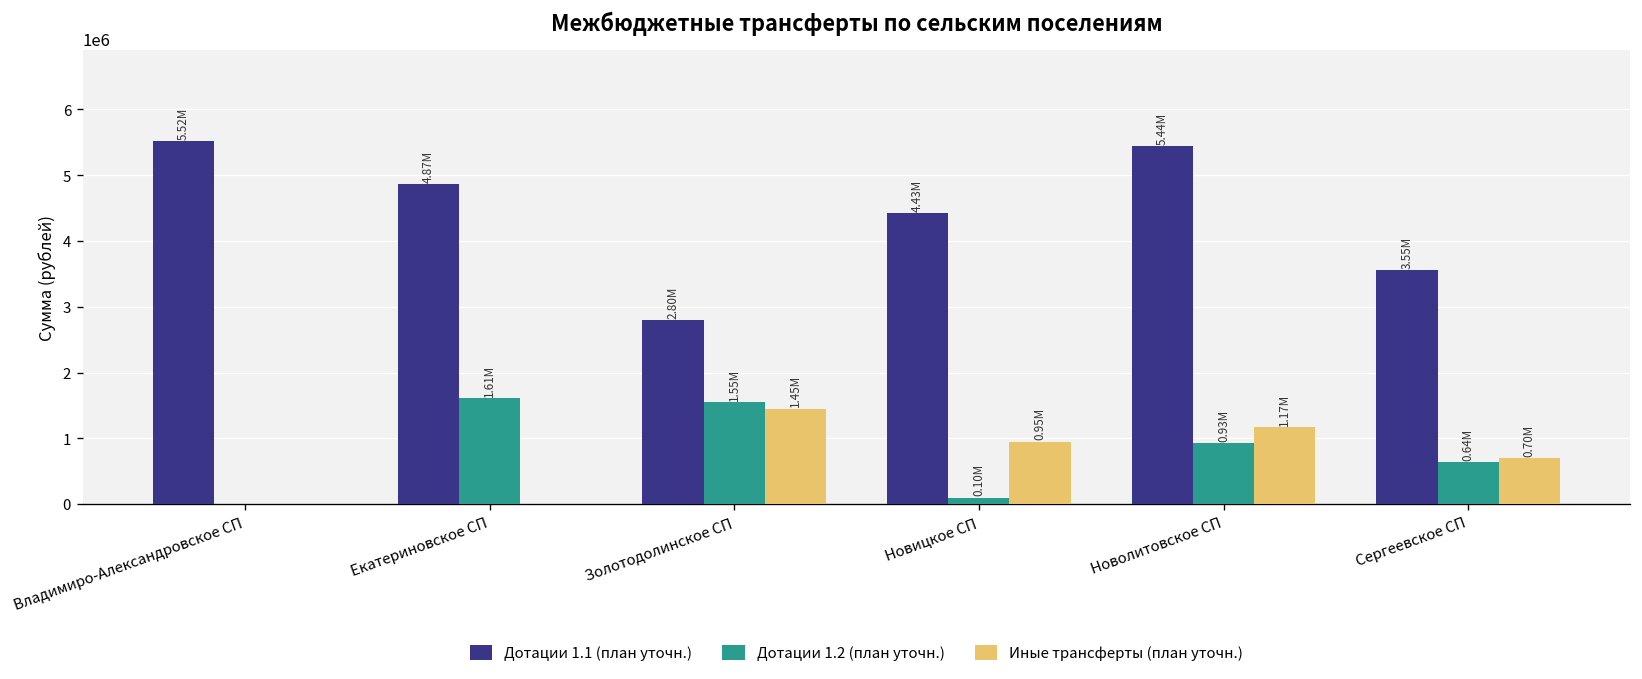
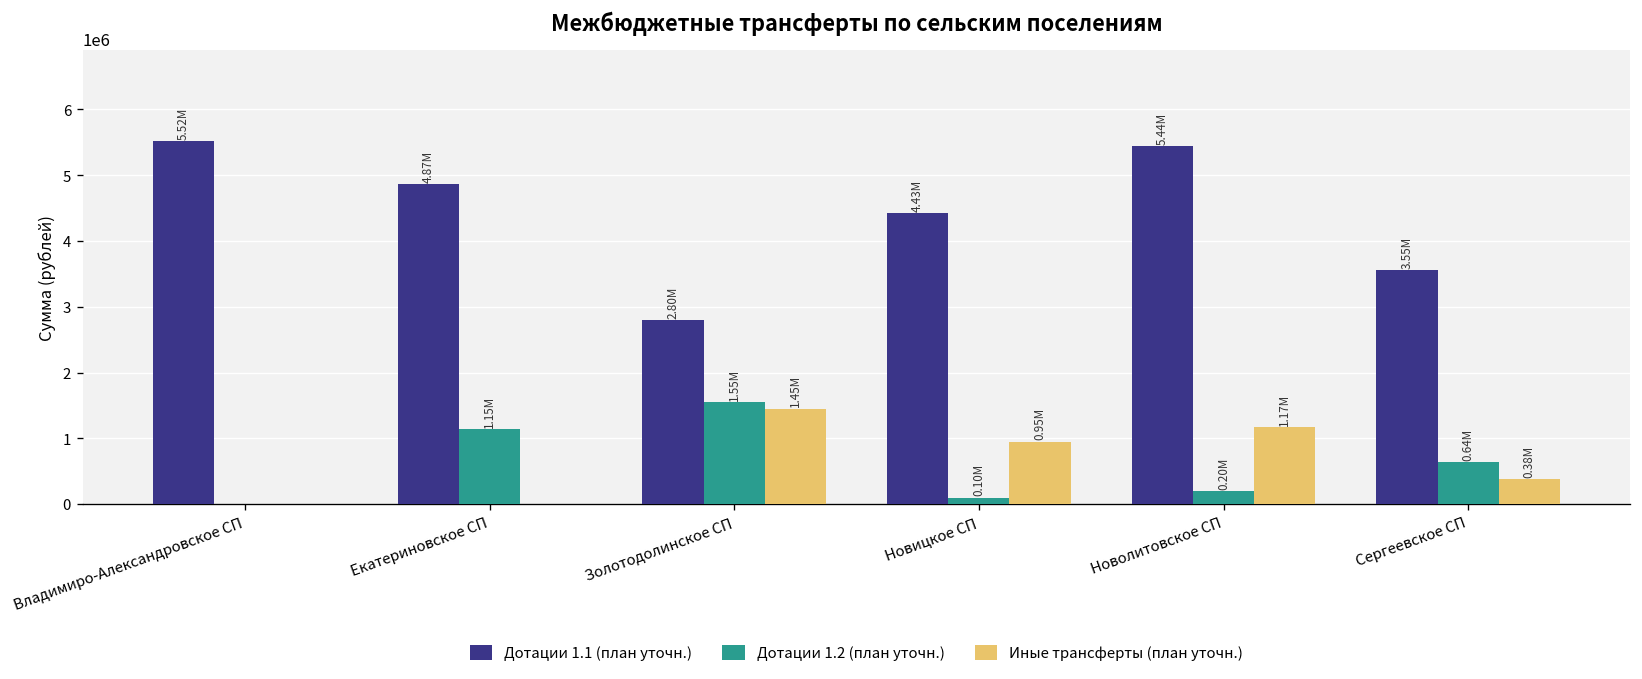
Дотации 1.2 (план уточн.), Екатериновское СП: 1.61M -> 1.15M
Дотации 1.2 (план уточн.), Новолитовское СП: 0.93M -> 0.20M
Иные трансферты (план уточн.), Сергеевское СП: 0.70M -> 0.38M
